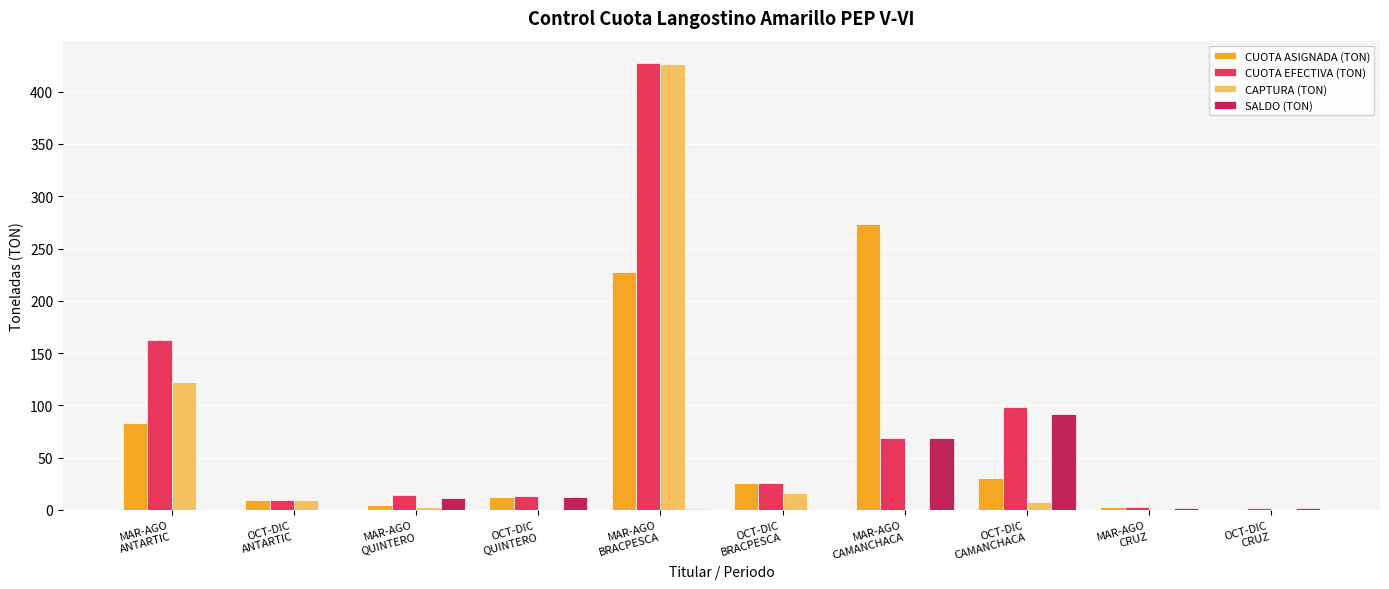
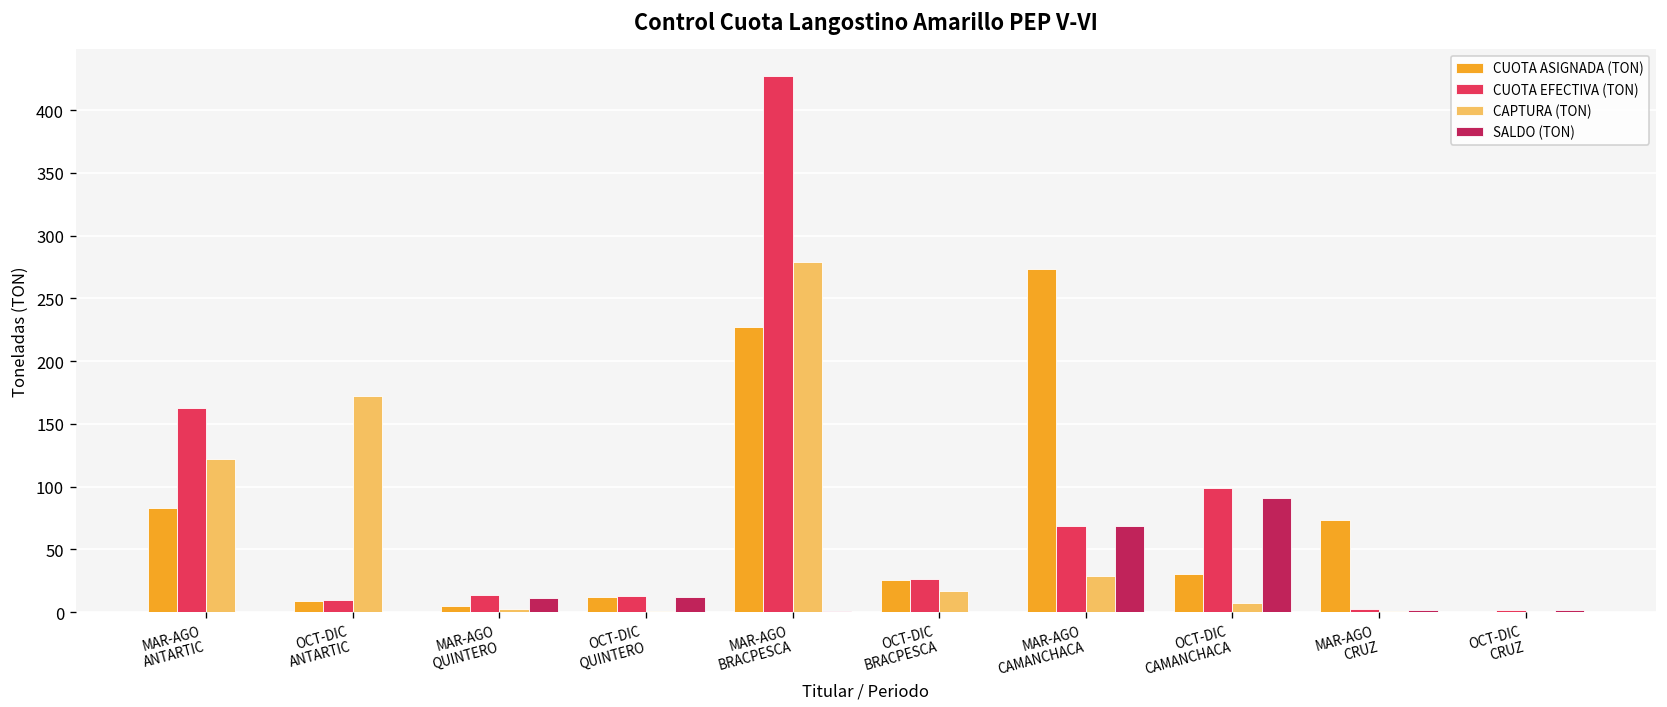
CAPTURA (TON), OCT-DIC ANTARTIC: 9 -> 172
CAPTURA (TON), MAR-AGO BRACPESCA: 427 -> 279
CAPTURA (TON), MAR-AGO CAMANCHACA: 0 -> 29
CUOTA ASIGNADA (TON), MAR-AGO CRUZ: 2 -> 74
